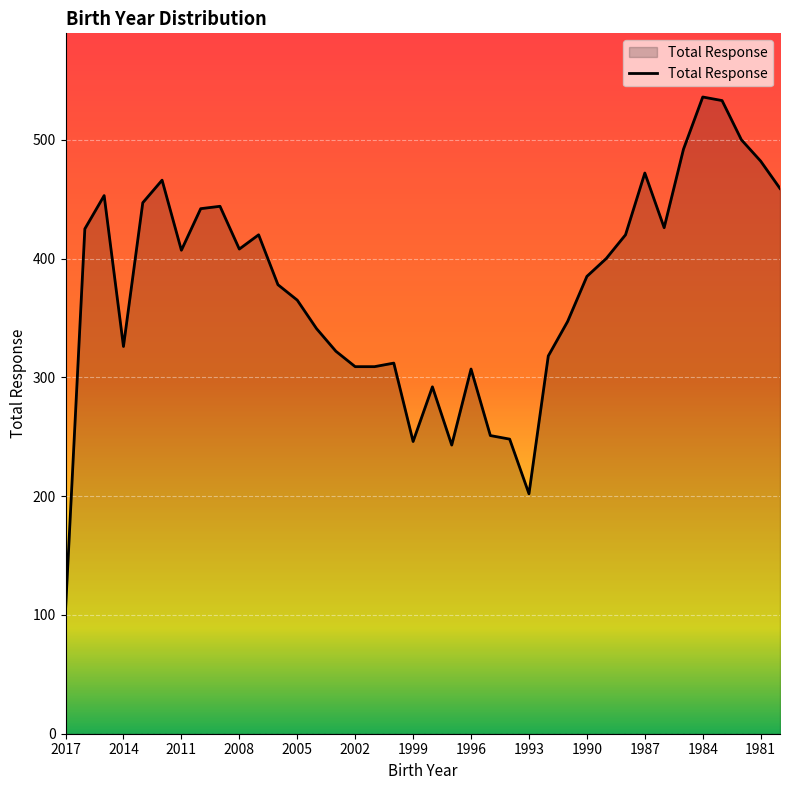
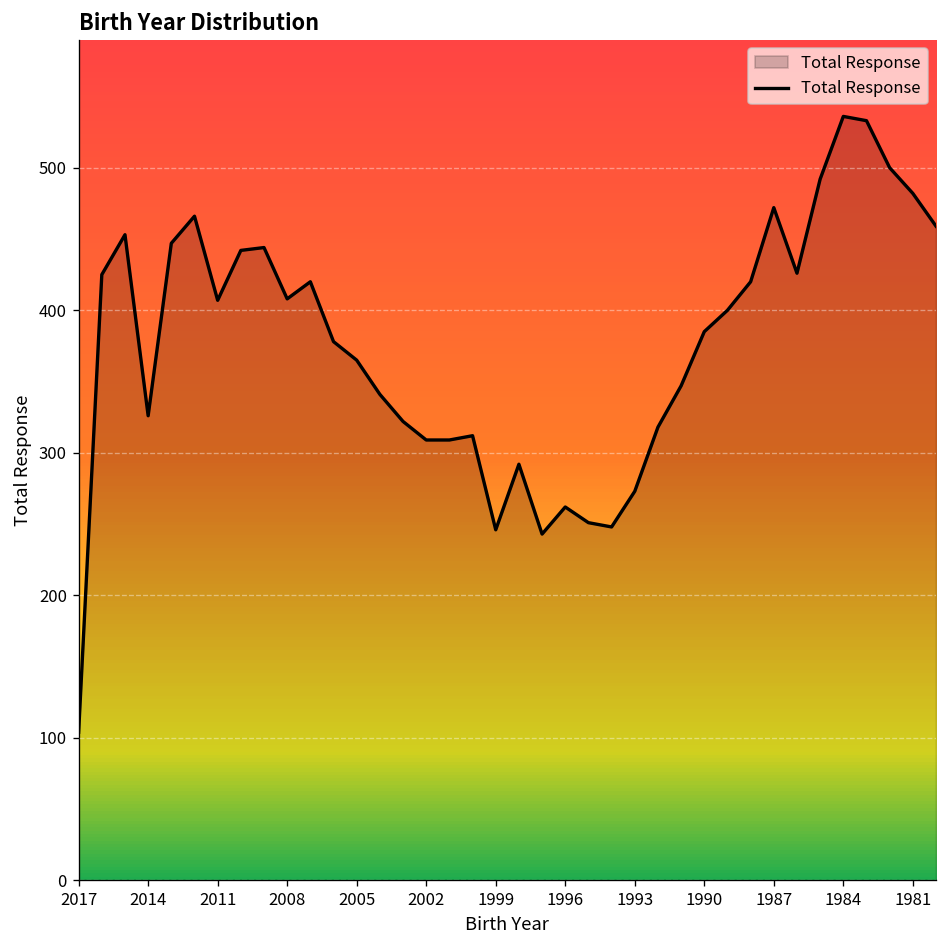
1996: 307 -> 262
1993: 202 -> 273
